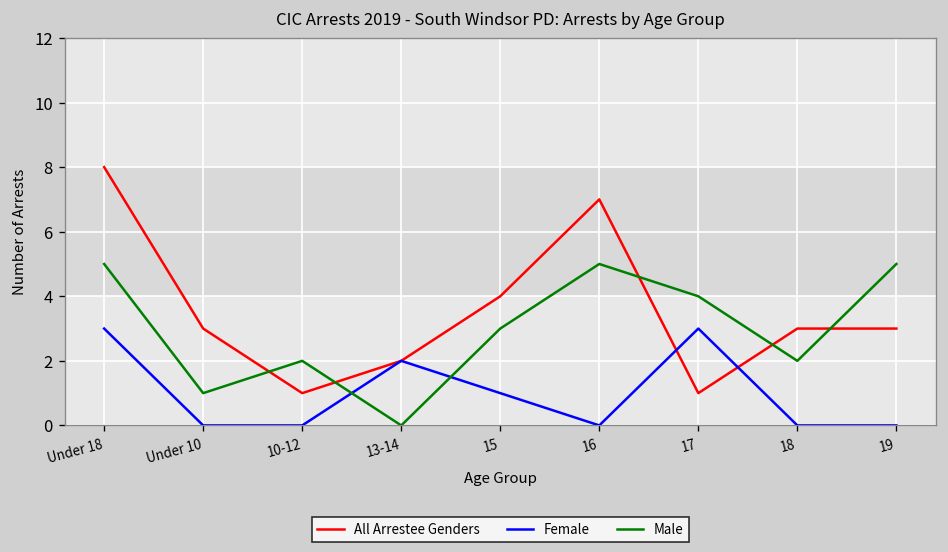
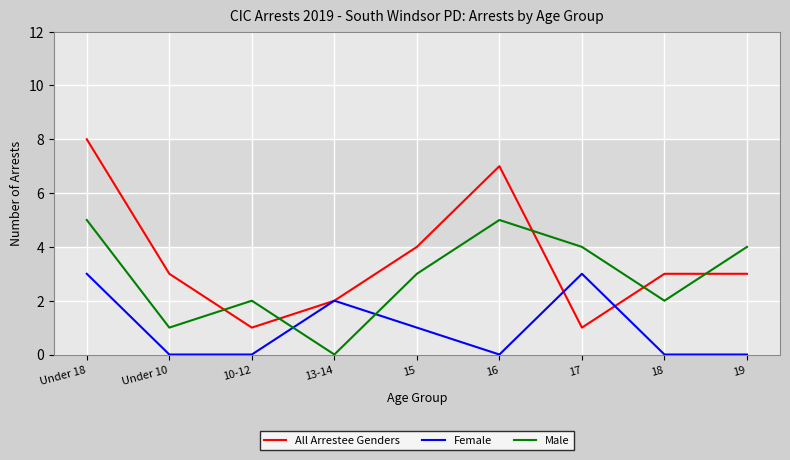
Male, 19: 5 -> 4
